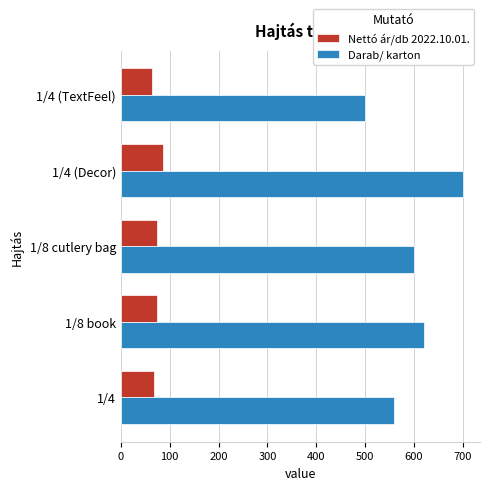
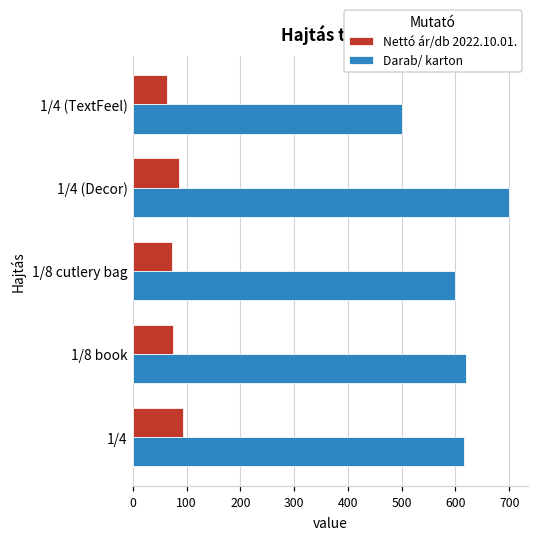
Nettó ár/db 2022.10.01., 1/4: 70 -> 90
Darab/ karton, 1/4: 560 -> 620
